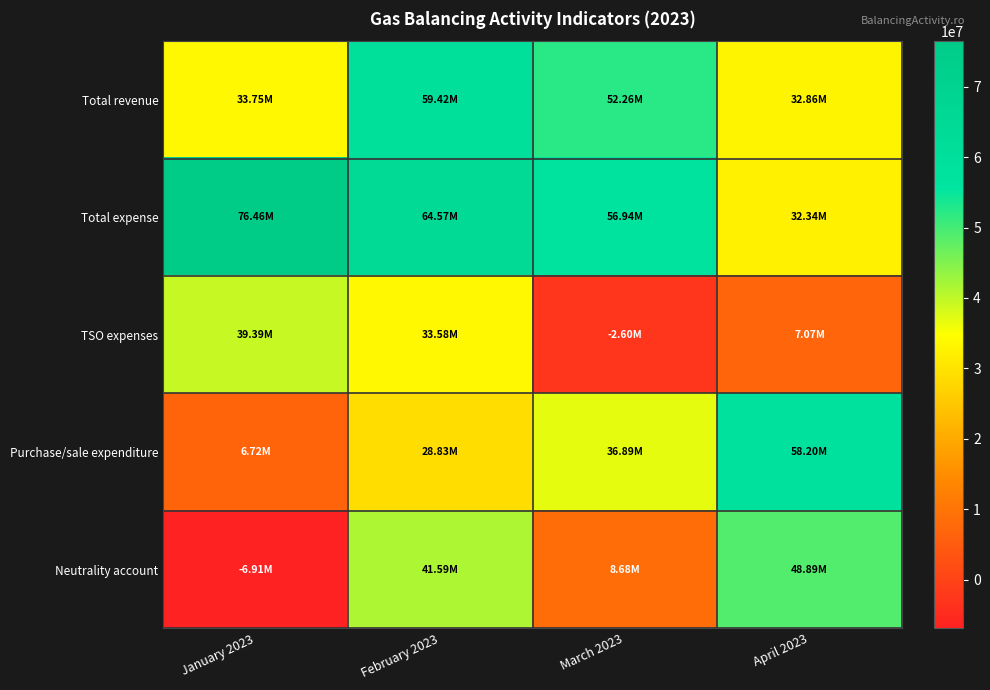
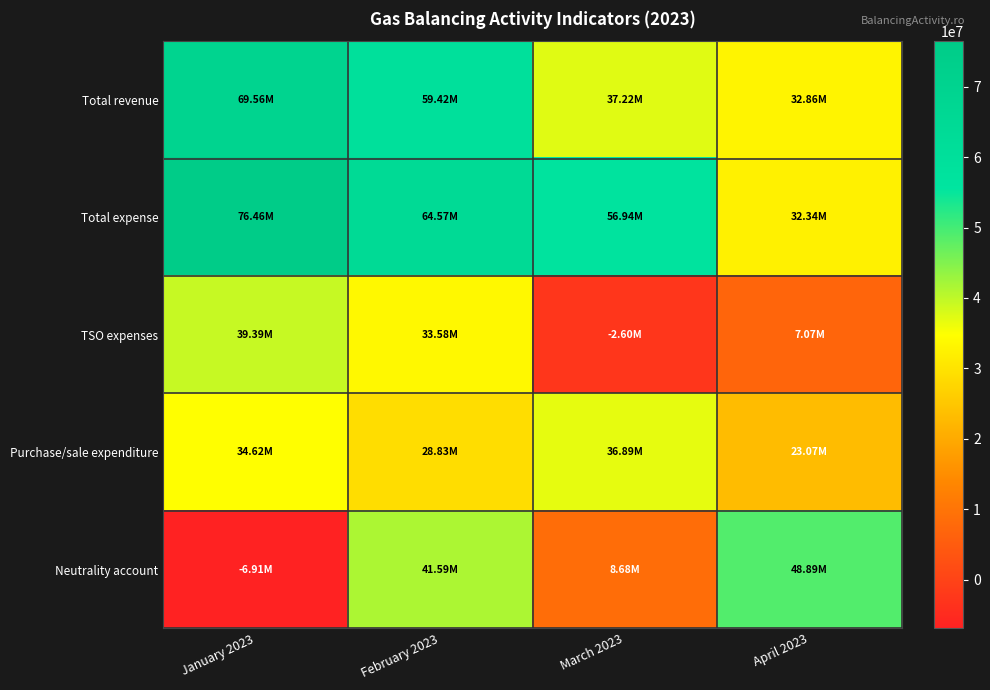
Total revenue, January 2023: 33.75M -> 69.56M
Total revenue, March 2023: 52.26M -> 37.22M
Purchase/sale expenditure, January 2023: 6.72M -> 34.62M
Purchase/sale expenditure, April 2023: 58.20M -> 23.07M
